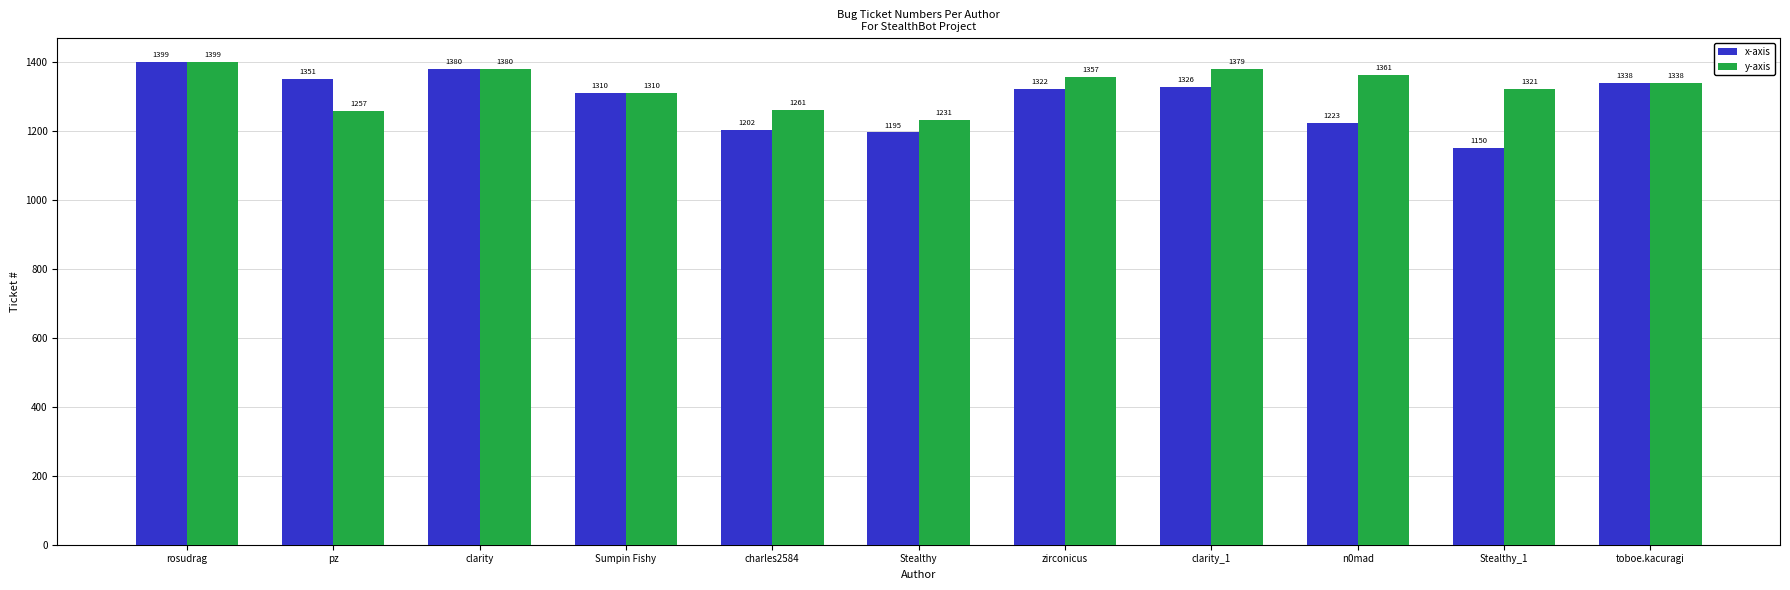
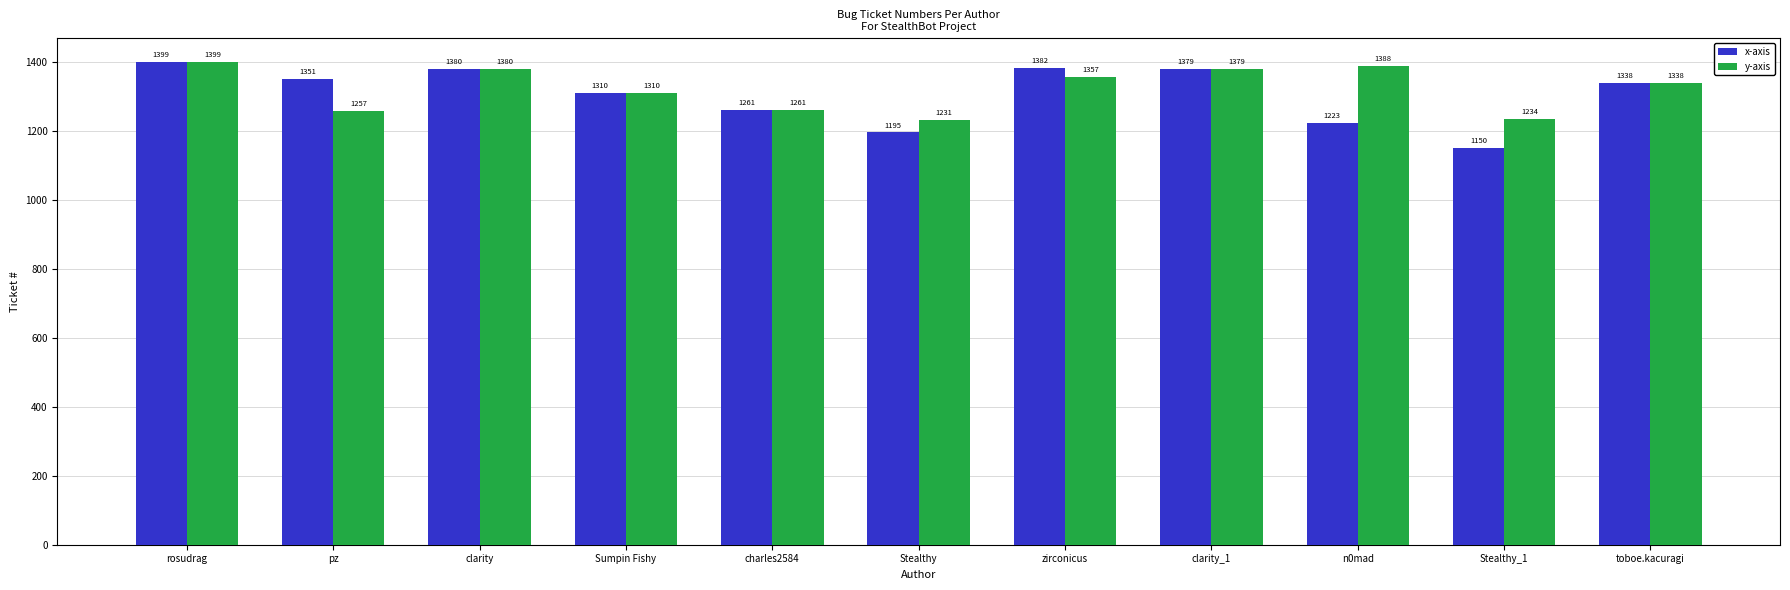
x-axis, charles2584: 1202 -> 1261
x-axis, zirconicus: 1322 -> 1382
x-axis, clarity_1: 1326 -> 1379
y-axis, n0mad: 1361 -> 1388
y-axis, Stealthy_1: 1321 -> 1234
